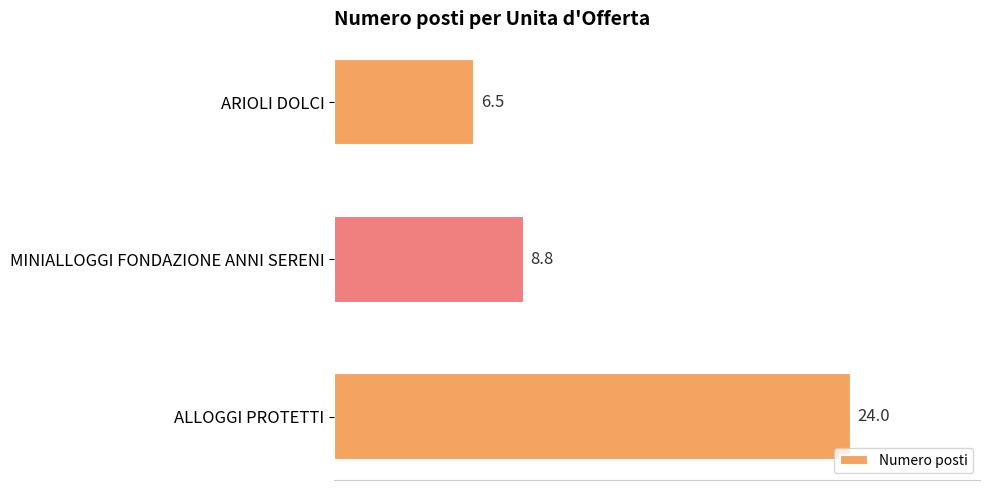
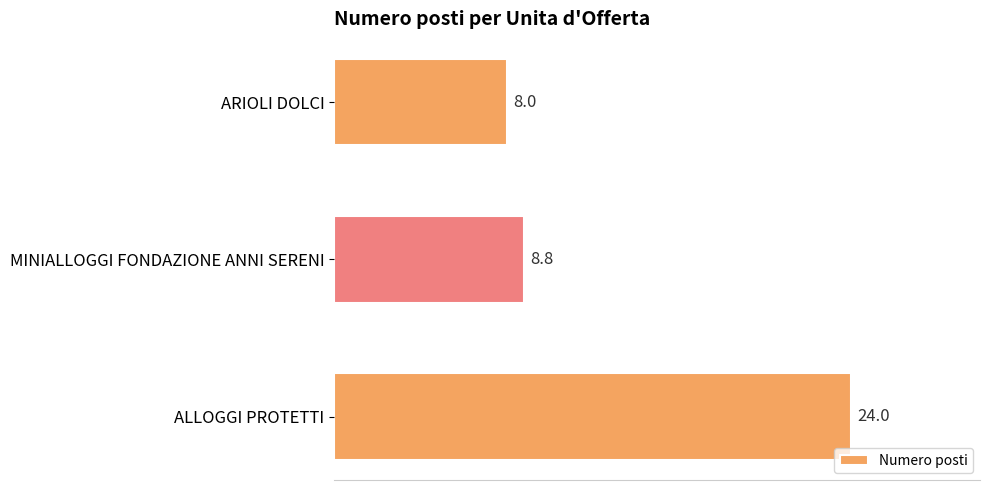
ARIOLI DOLCI: 6.5 -> 8.0
